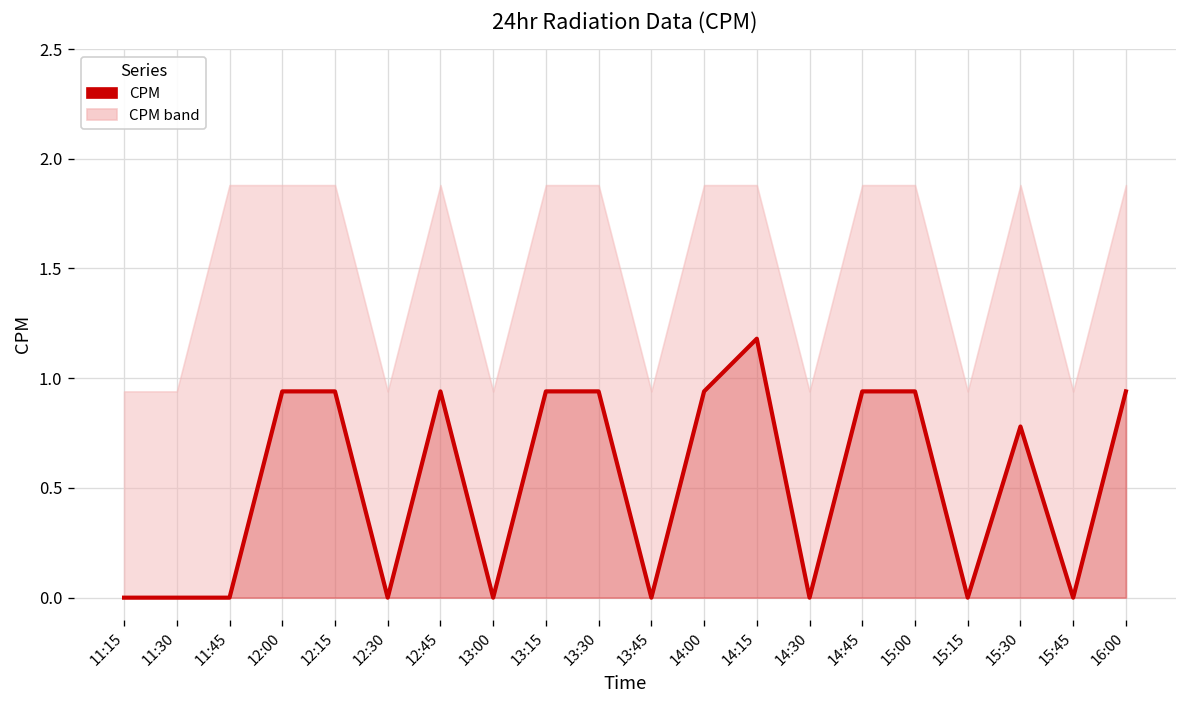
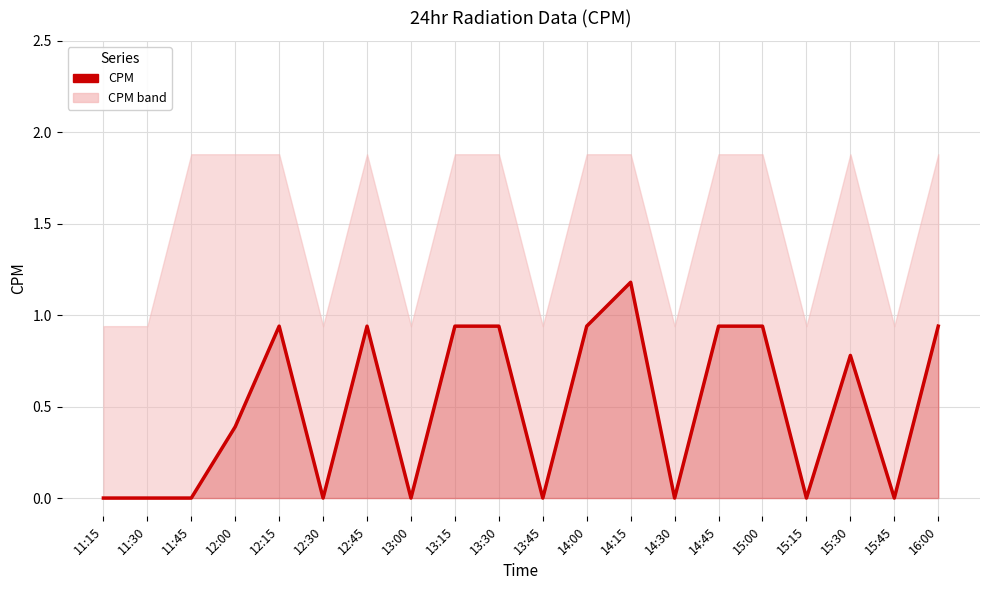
CPM, 12:00: 0.94 -> 0.39
